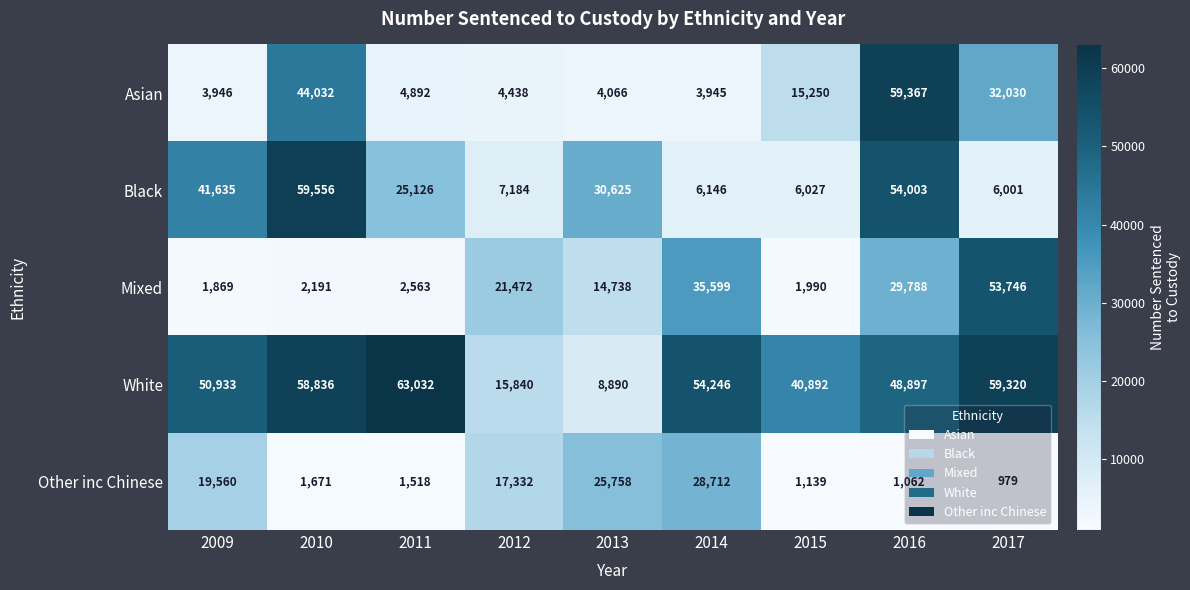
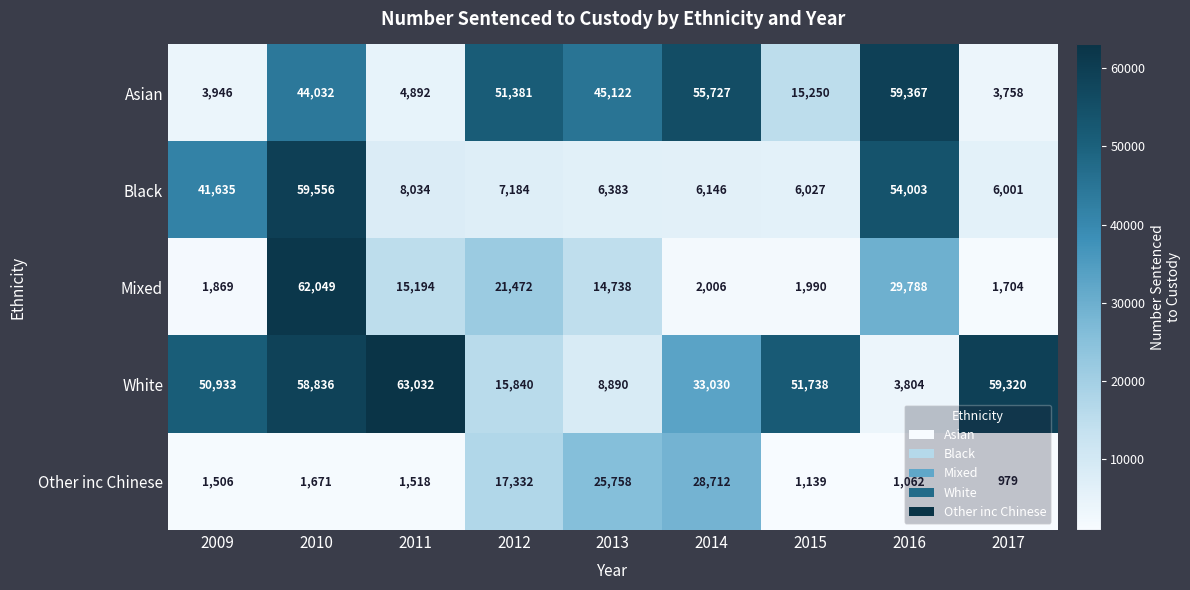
Asian, 2012: 4,438 -> 51,381
Asian, 2013: 4,066 -> 45,122
Asian, 2014: 3,945 -> 55,727
Asian, 2017: 32,030 -> 3,758
Black, 2011: 25,126 -> 8,034
Black, 2013: 30,625 -> 6,383
Mixed, 2010: 2,191 -> 62,049
Mixed, 2011: 2,563 -> 15,194
Mixed, 2014: 35,599 -> 2,006
Mixed, 2017: 53,746 -> 1,704
White, 2014: 54,246 -> 33,030
White, 2015: 40,892 -> 51,738
White, 2016: 48,897 -> 3,804
Other inc Chinese, 2009: 19,560 -> 1,506
